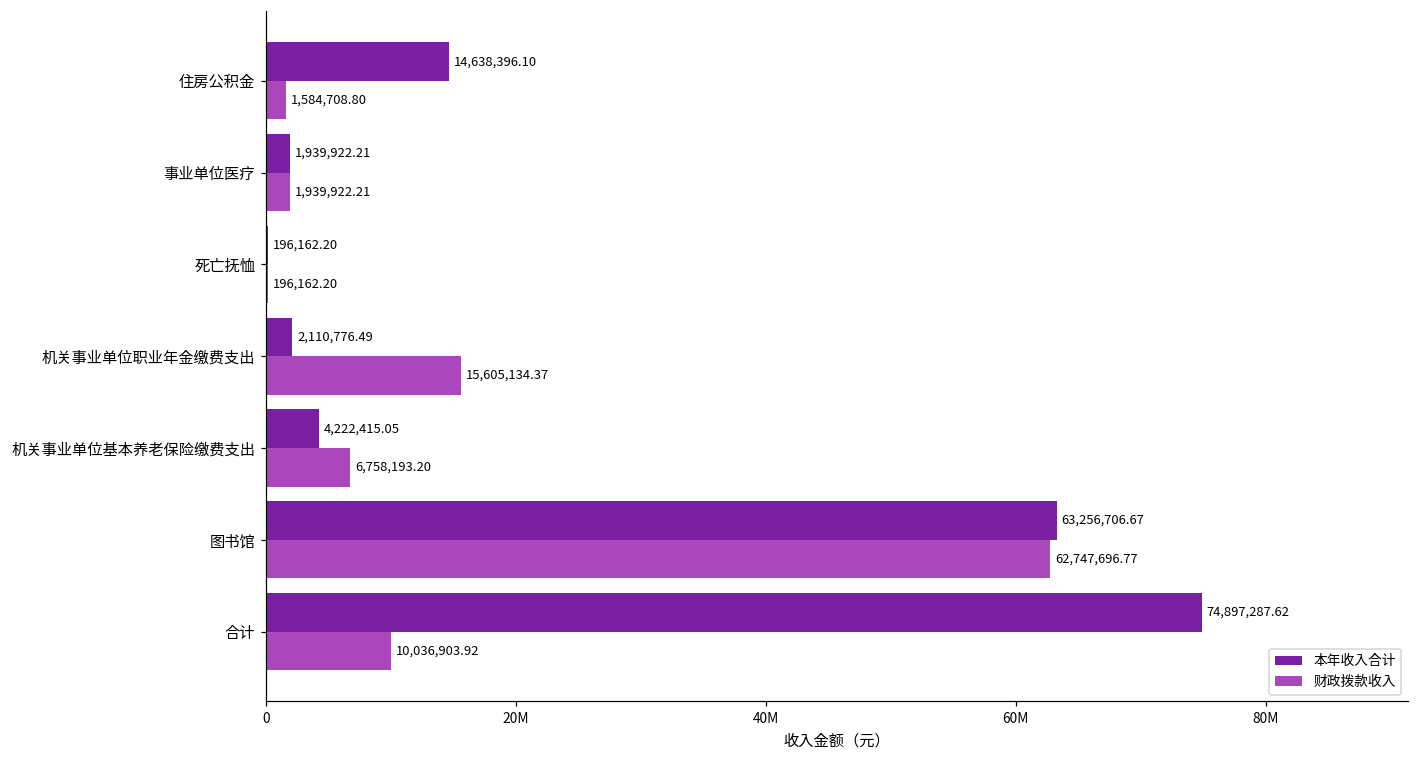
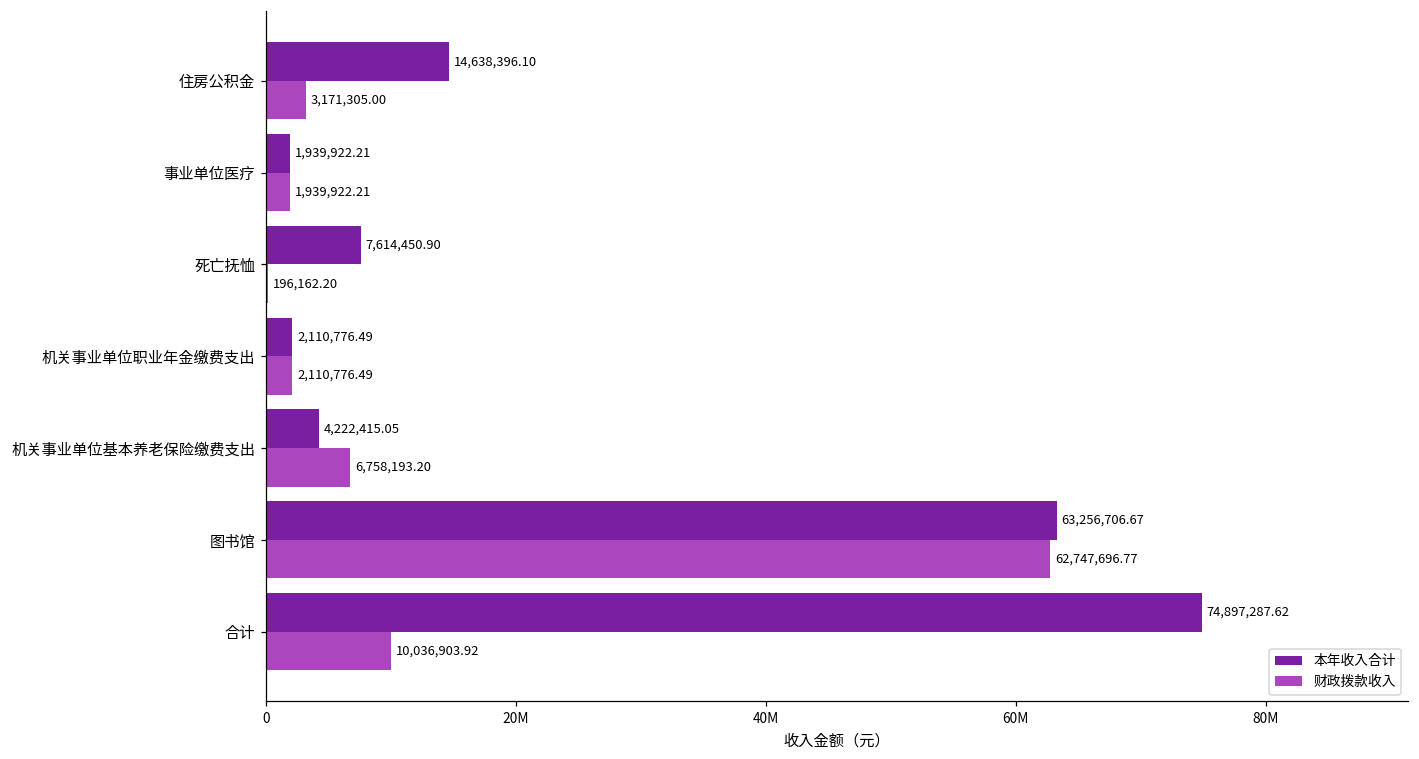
财政拨款收入, 住房公积金: 1,584,708.80 -> 3,171,305.00
本年收入合计, 死亡抚恤: 196,162.20 -> 7,614,450.90
财政拨款收入, 机关事业单位职业年金缴费支出: 15,605,134.37 -> 2,110,776.49
